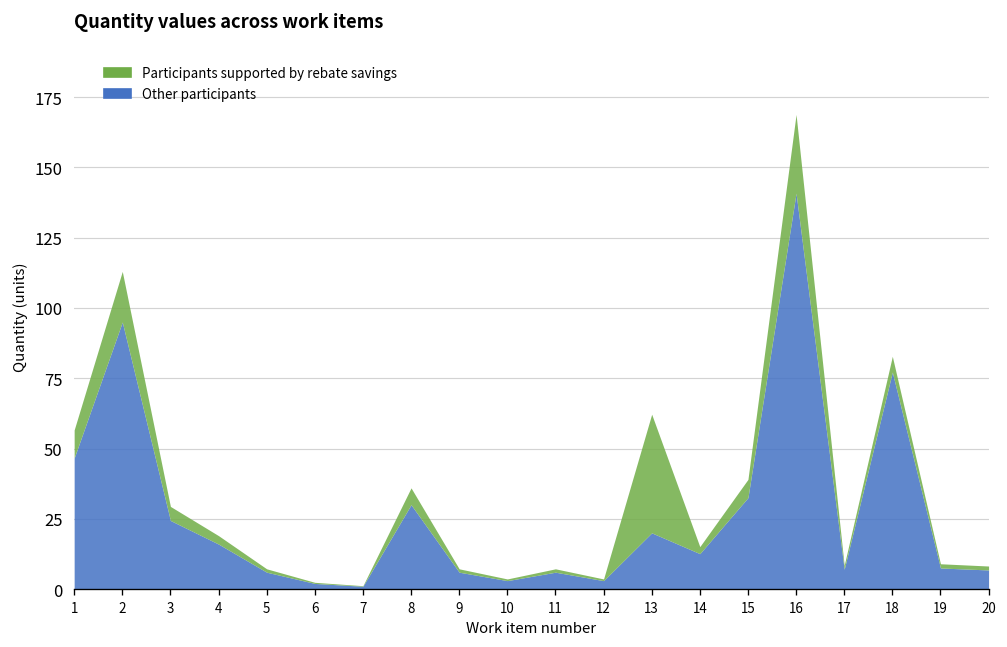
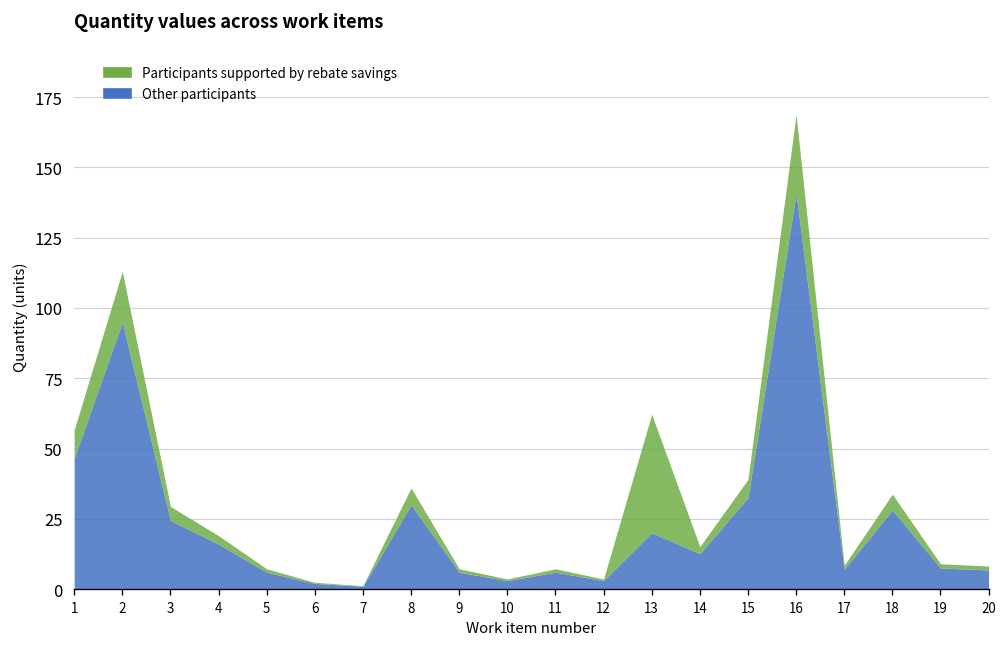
Other participants, 18: 77 -> 28
